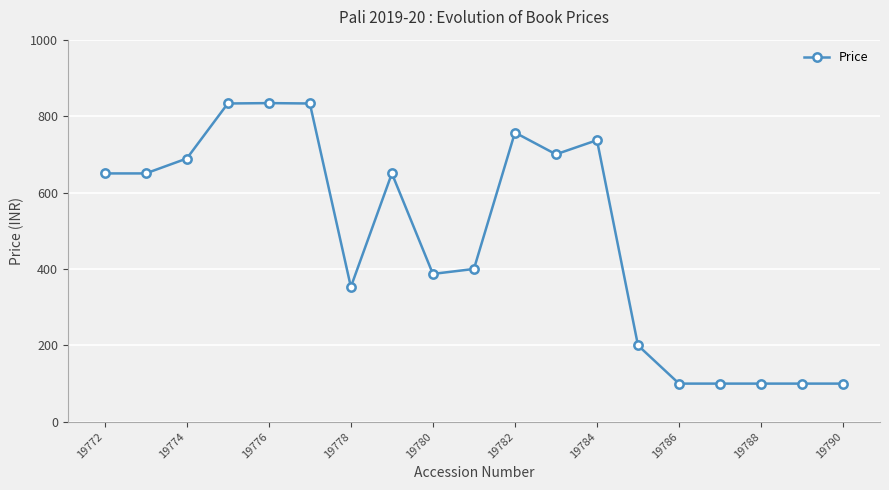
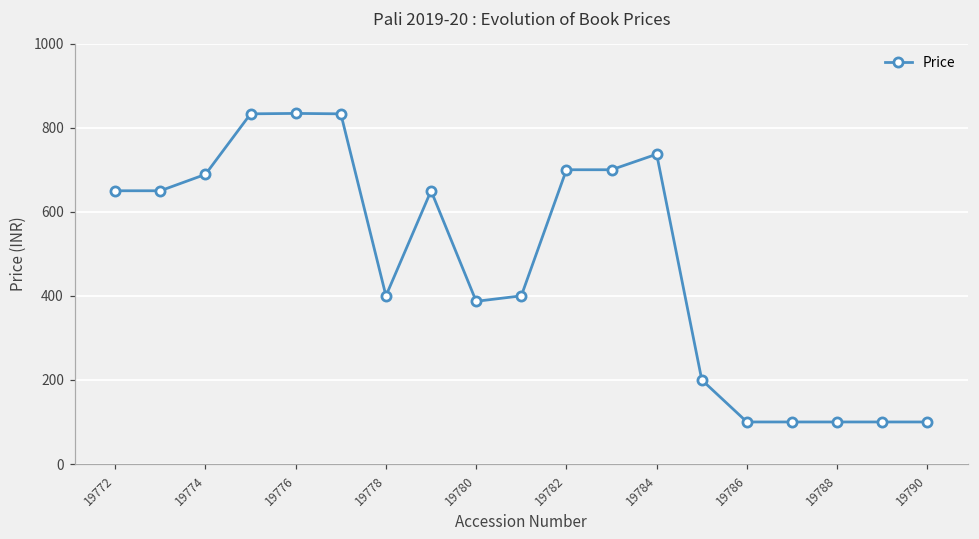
19778: 350 -> 400
19782: 760 -> 700
